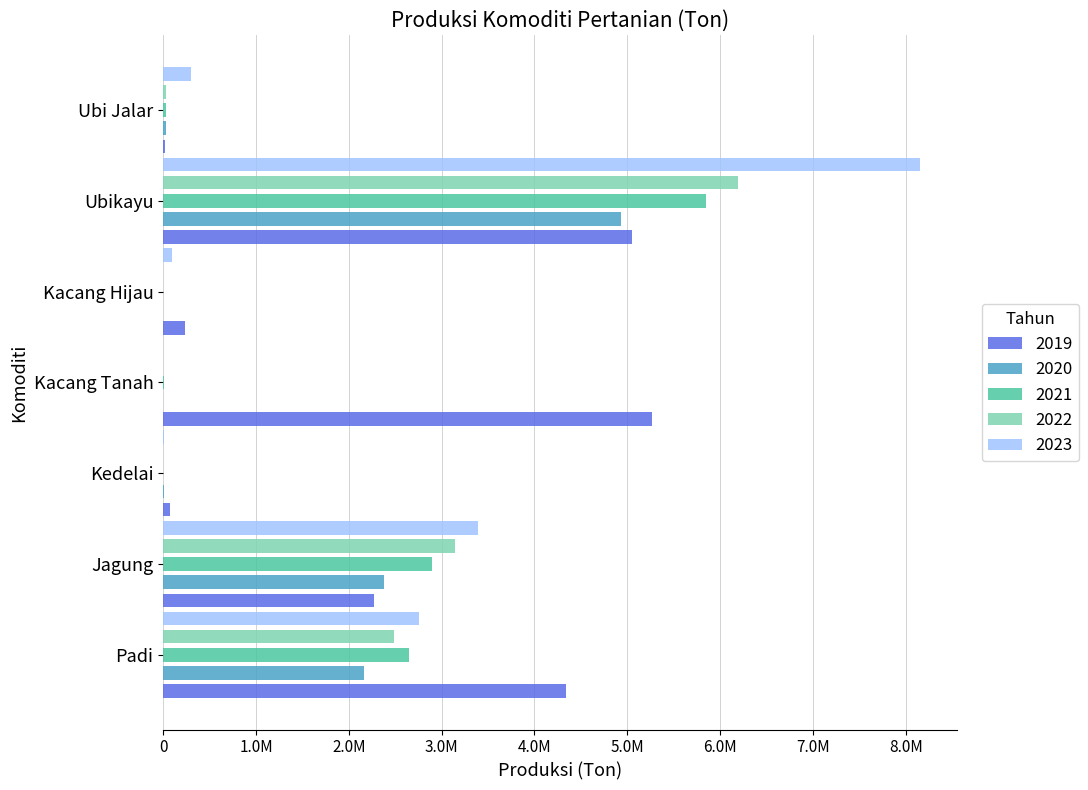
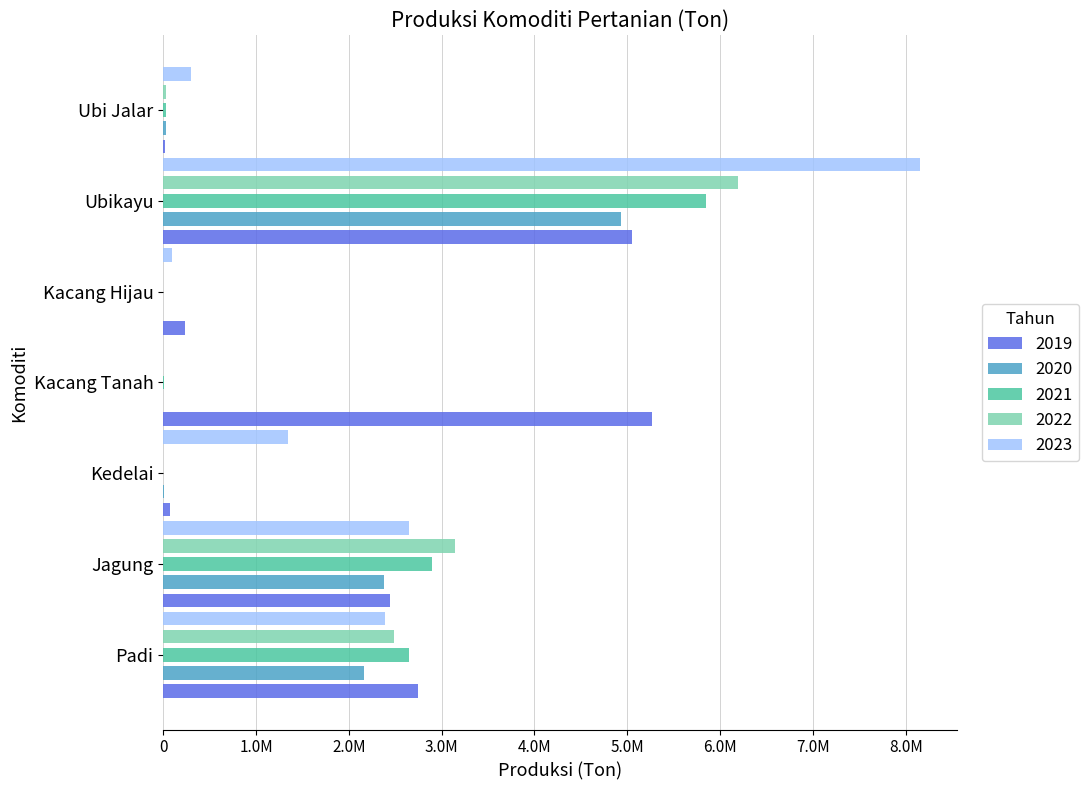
2023, Kedelai: 0 -> 1300000
2023, Jagung: 3400000 -> 2700000
2019, Jagung: 2300000 -> 2400000
2023, Padi: 2800000 -> 2400000
2019, Padi: 4300000 -> 2700000
